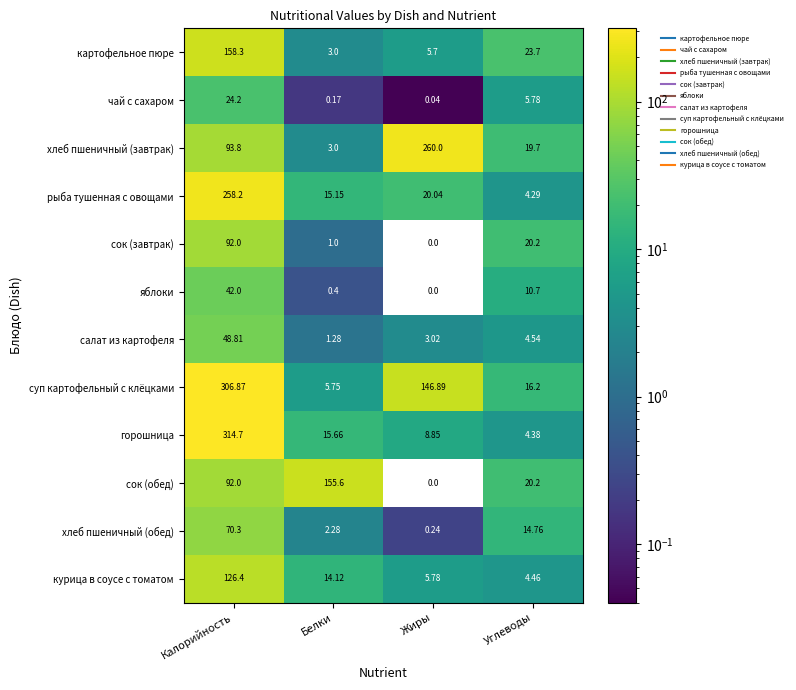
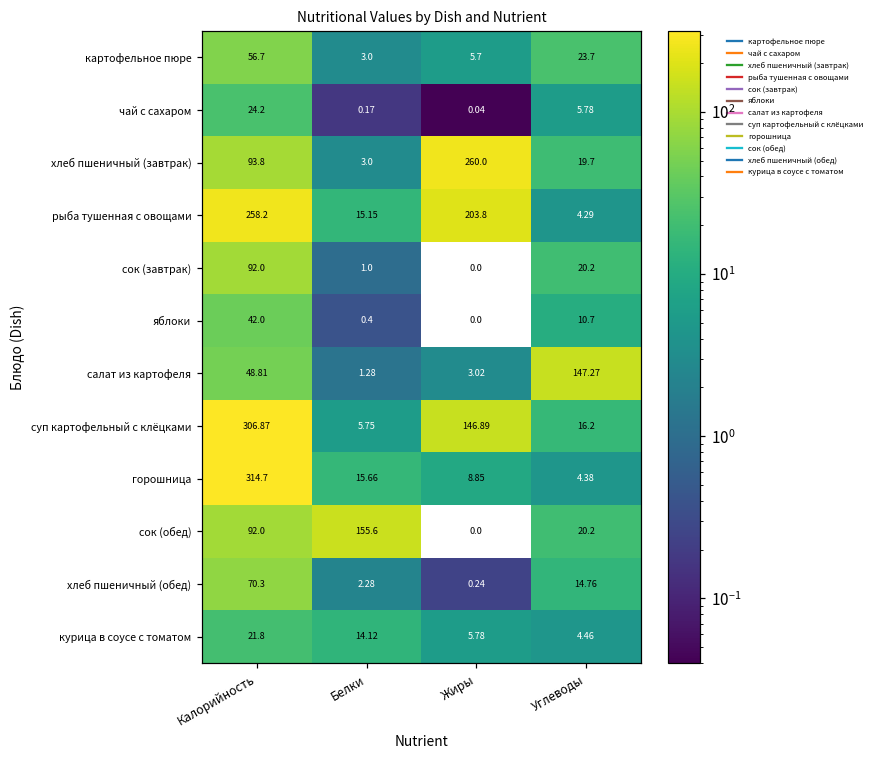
картофельное пюре, Калорийность: 158.3 -> 56.7
рыба тушенная с овощами, Жиры: 20.04 -> 203.8
салат из картофеля, Углеводы: 4.54 -> 147.27
курица в соусе с томатом, Калорийность: 126.4 -> 21.8
